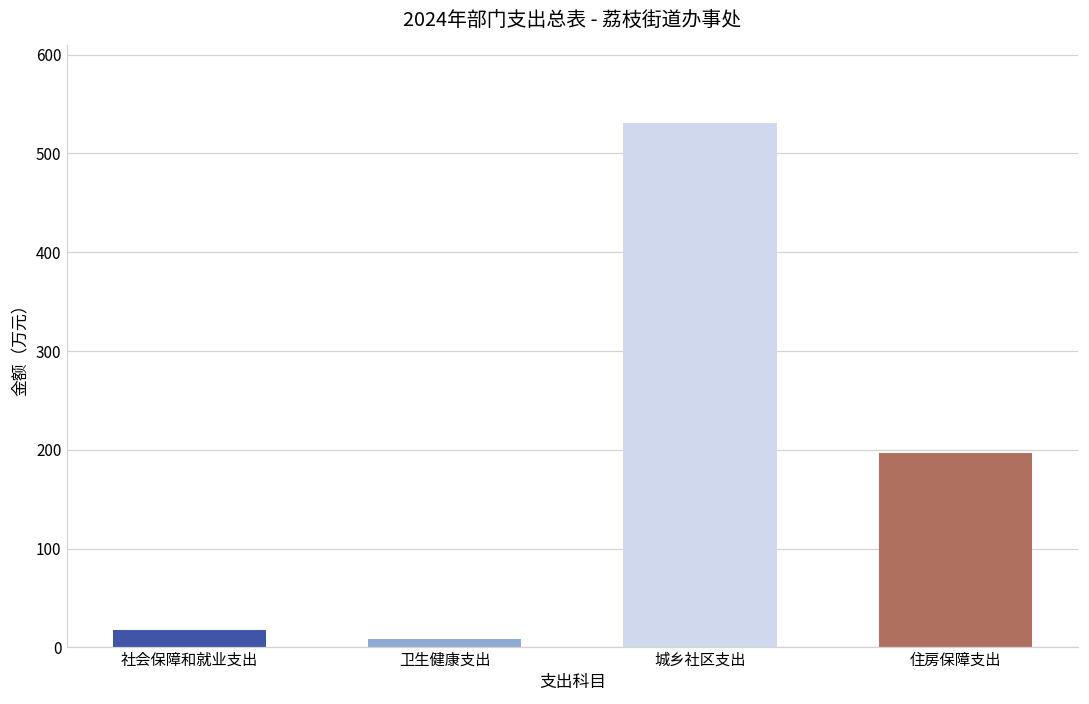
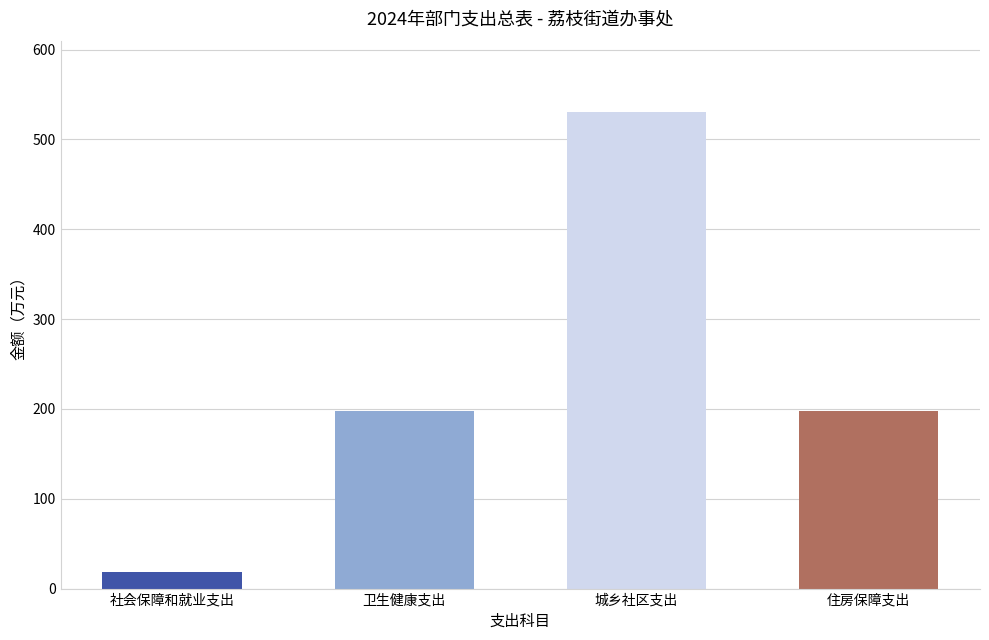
卫生健康支出: 10 -> 200
